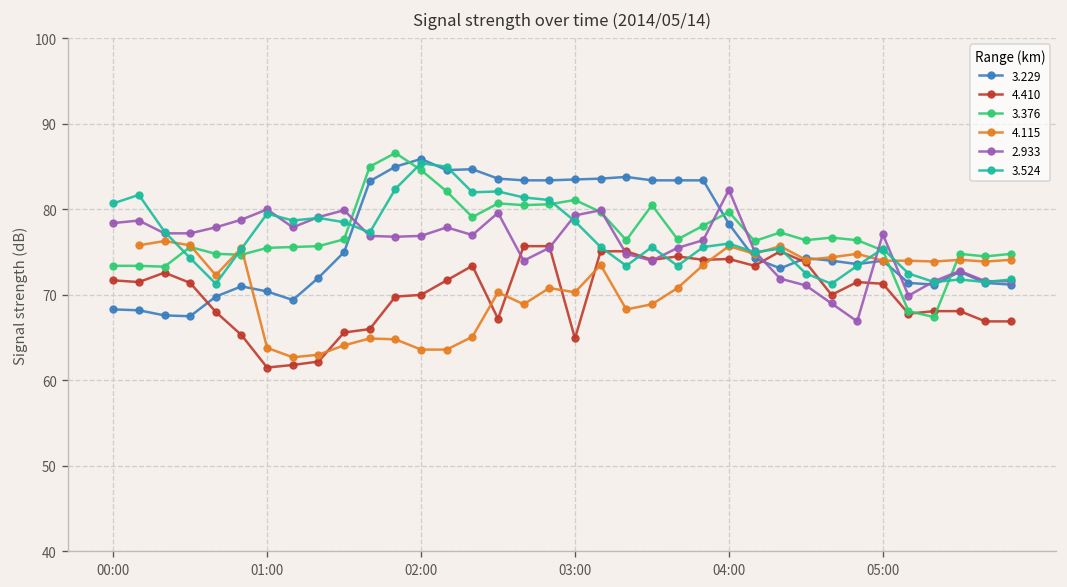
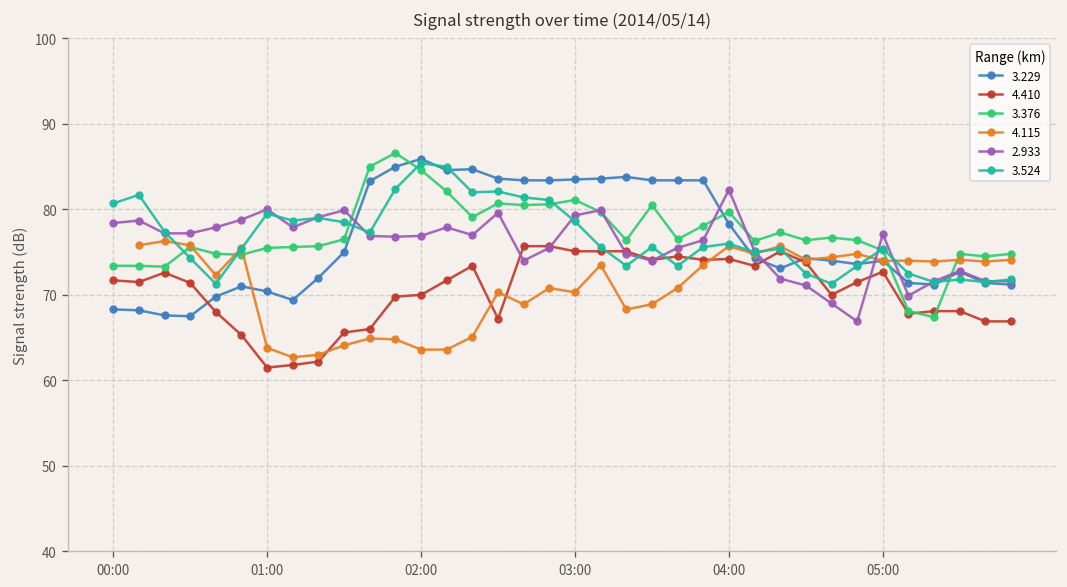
4.410, 03:00: 65 -> 75
4.410, 05:00: 71 -> 73
